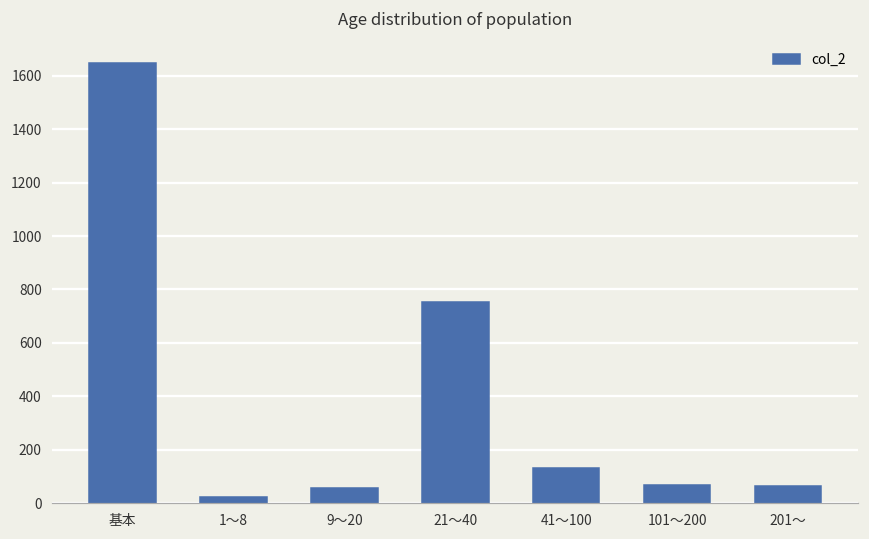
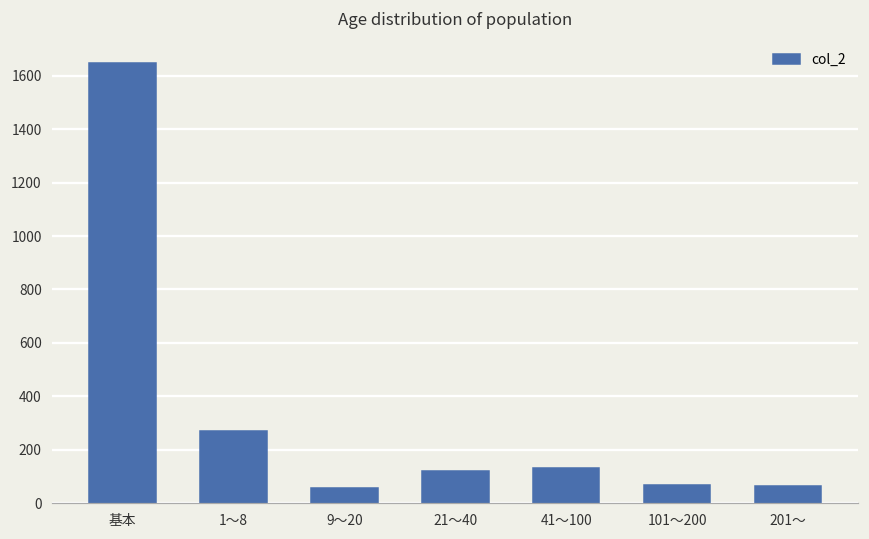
1～8: 20 -> 270
21～40: 750 -> 120
